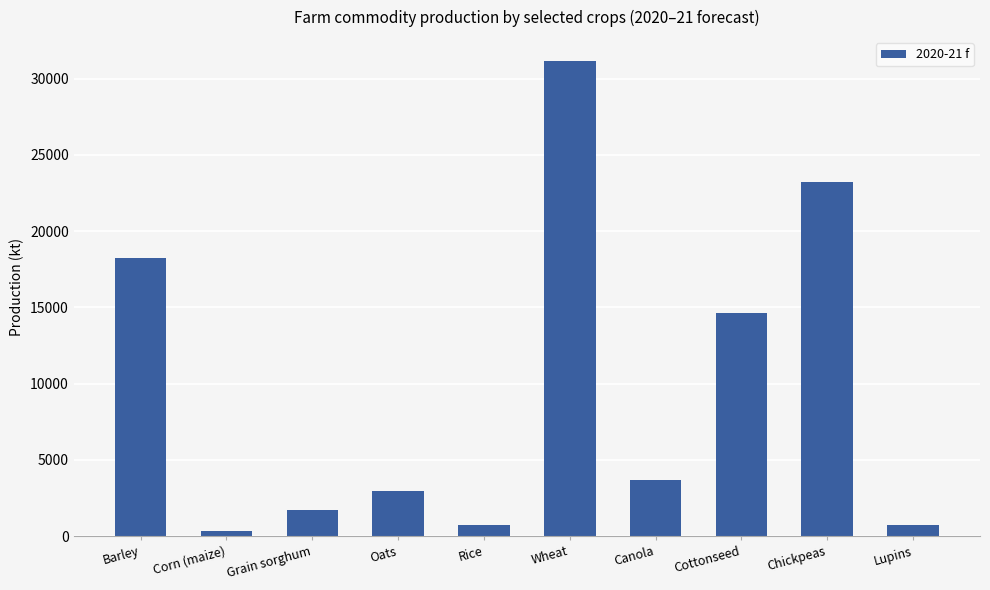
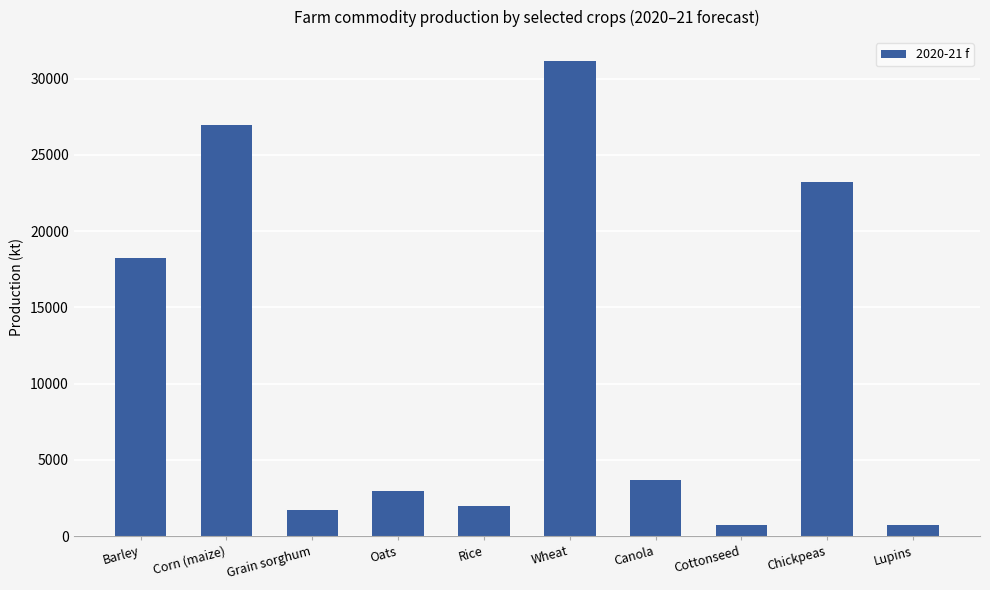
Corn (maize): 400 -> 27000
Rice: 800 -> 2000
Cottonseed: 14600 -> 700
